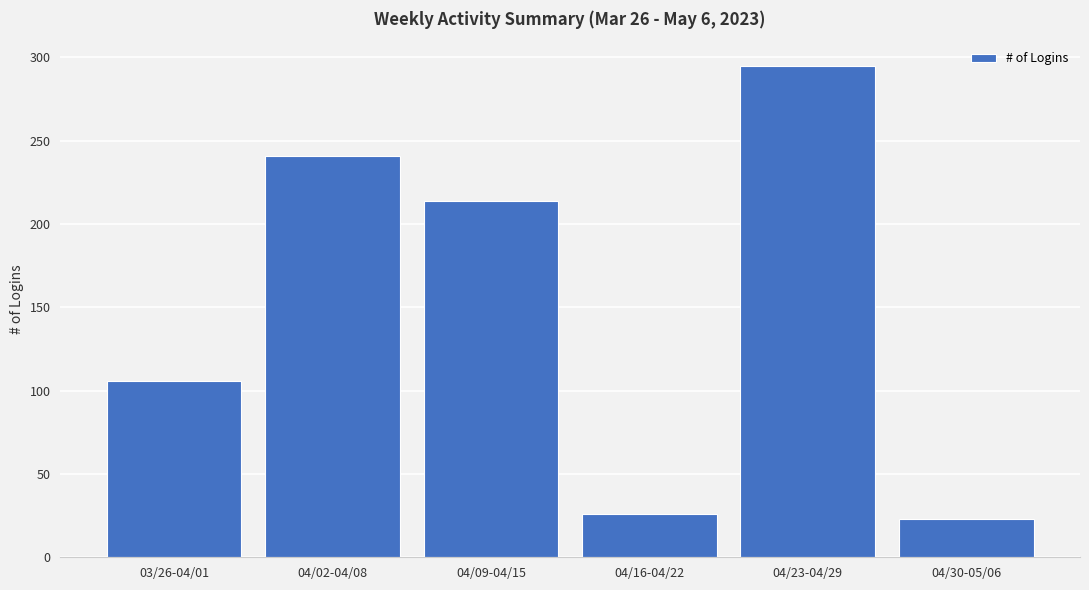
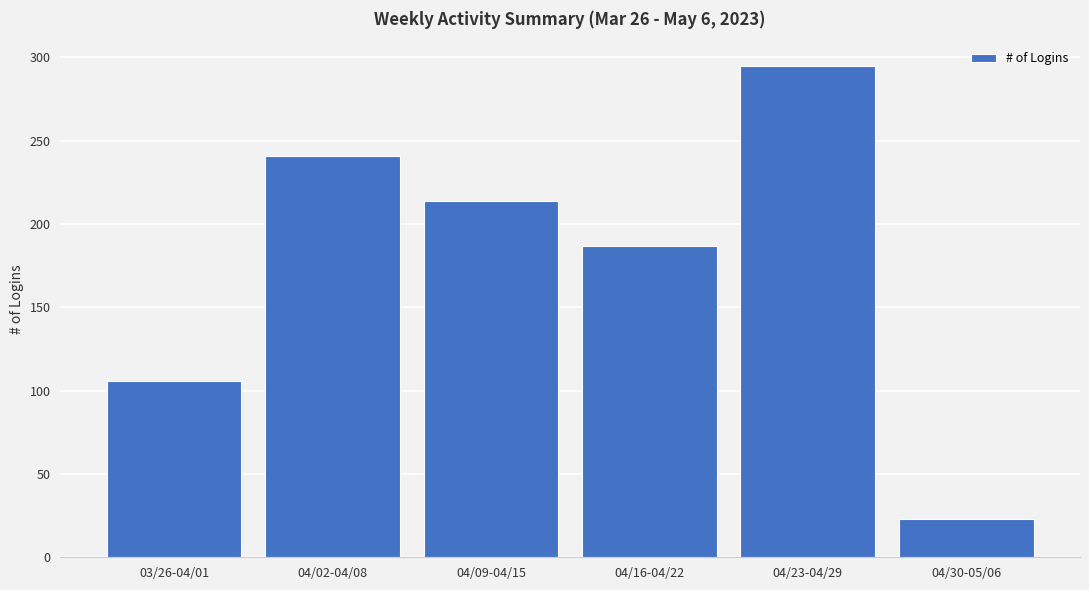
04/16-04/22: 26 -> 187
